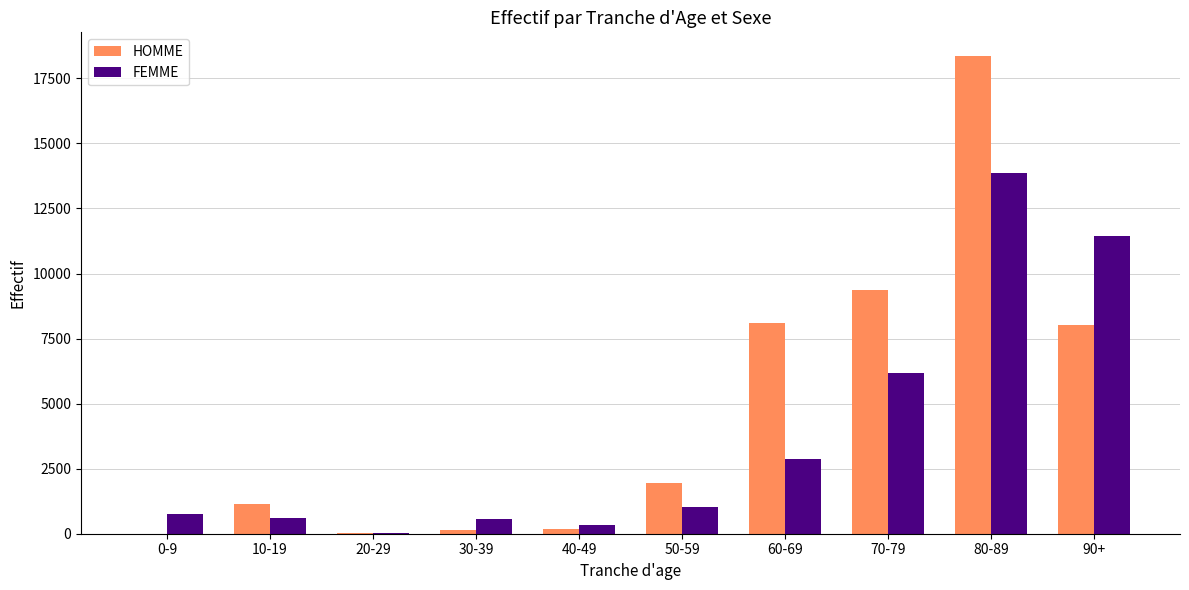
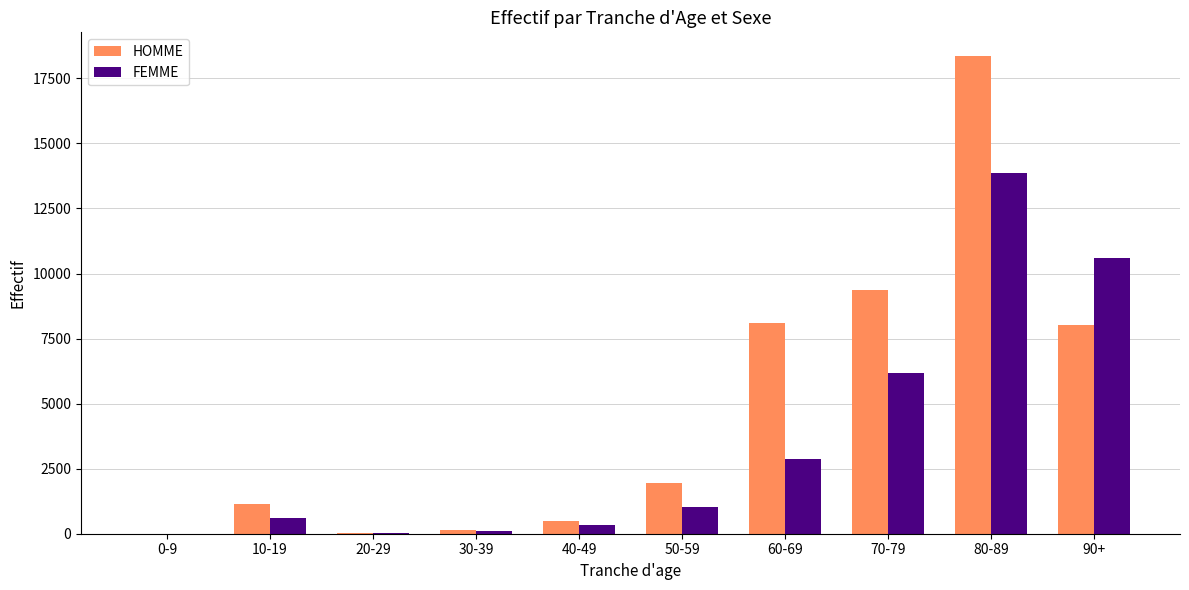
FEMME, 0-9: 800 -> 0
FEMME, 30-39: 600 -> 100
HOMME, 40-49: 200 -> 500
FEMME, 90+: 11400 -> 10600
